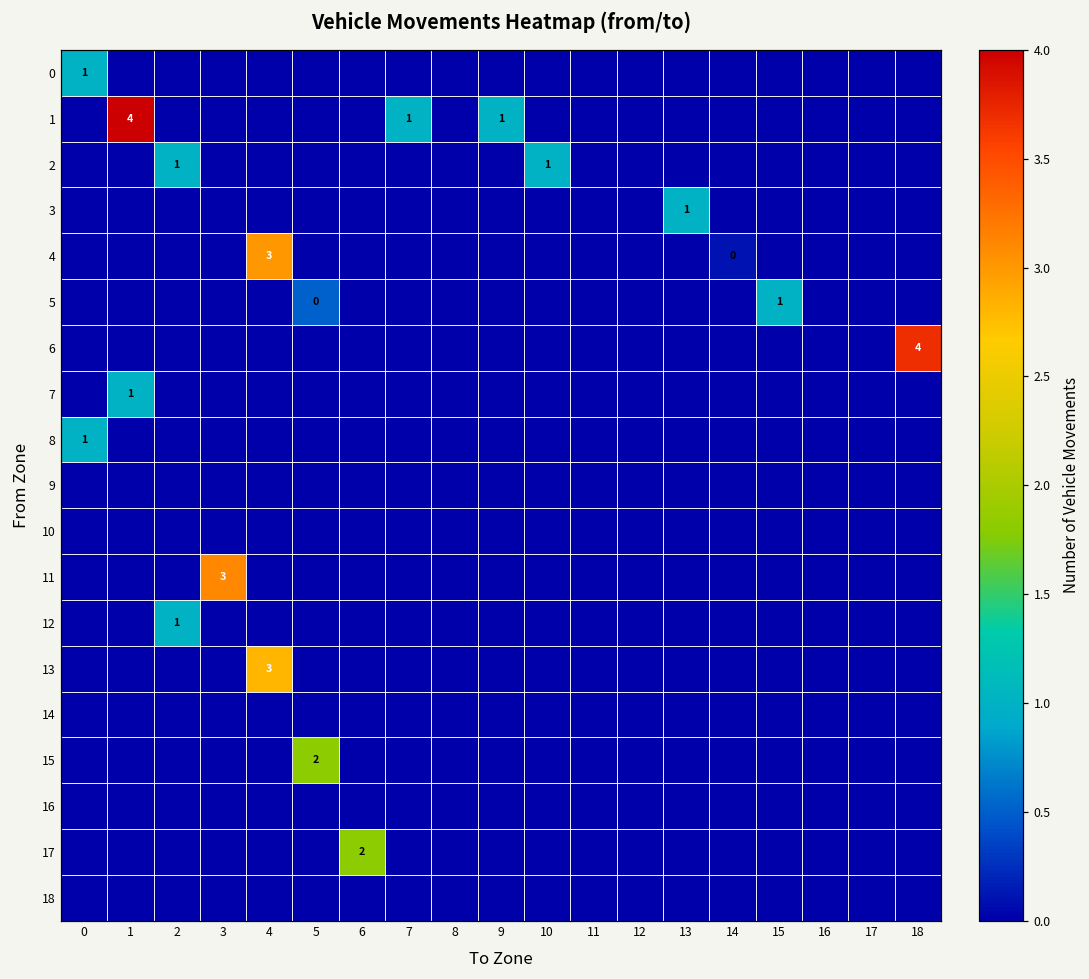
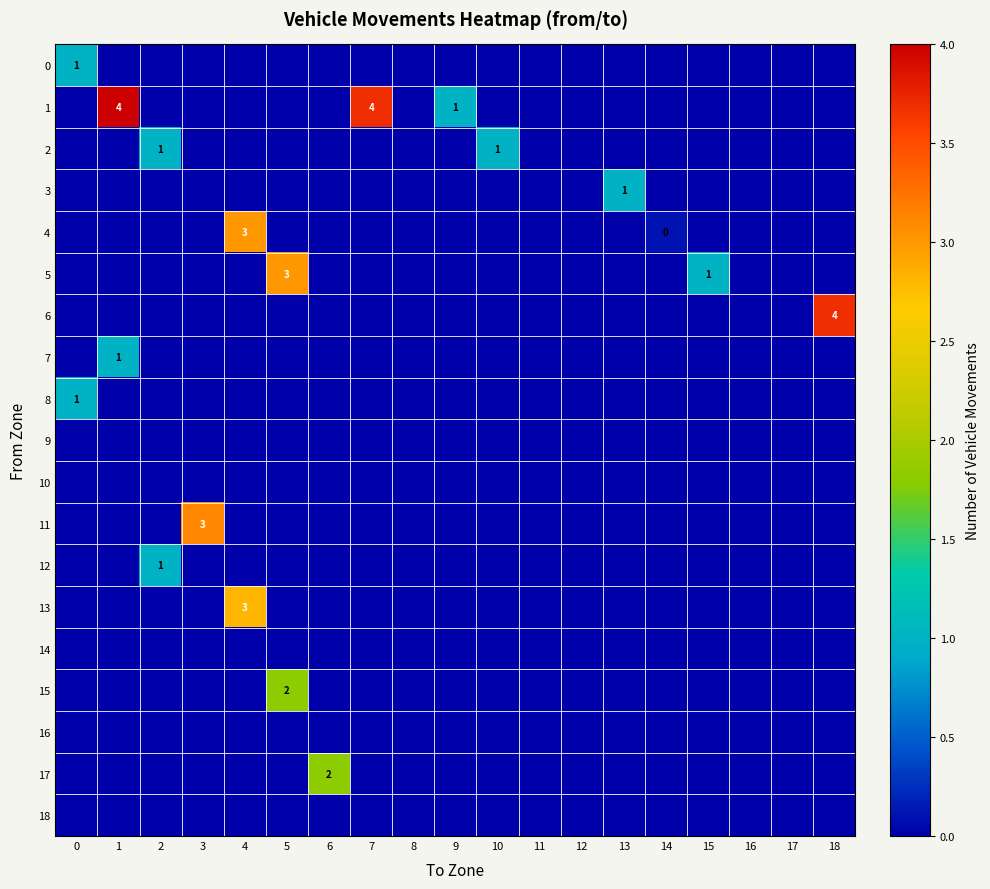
1, 7: 1 -> 4
5, 5: 0 -> 3
